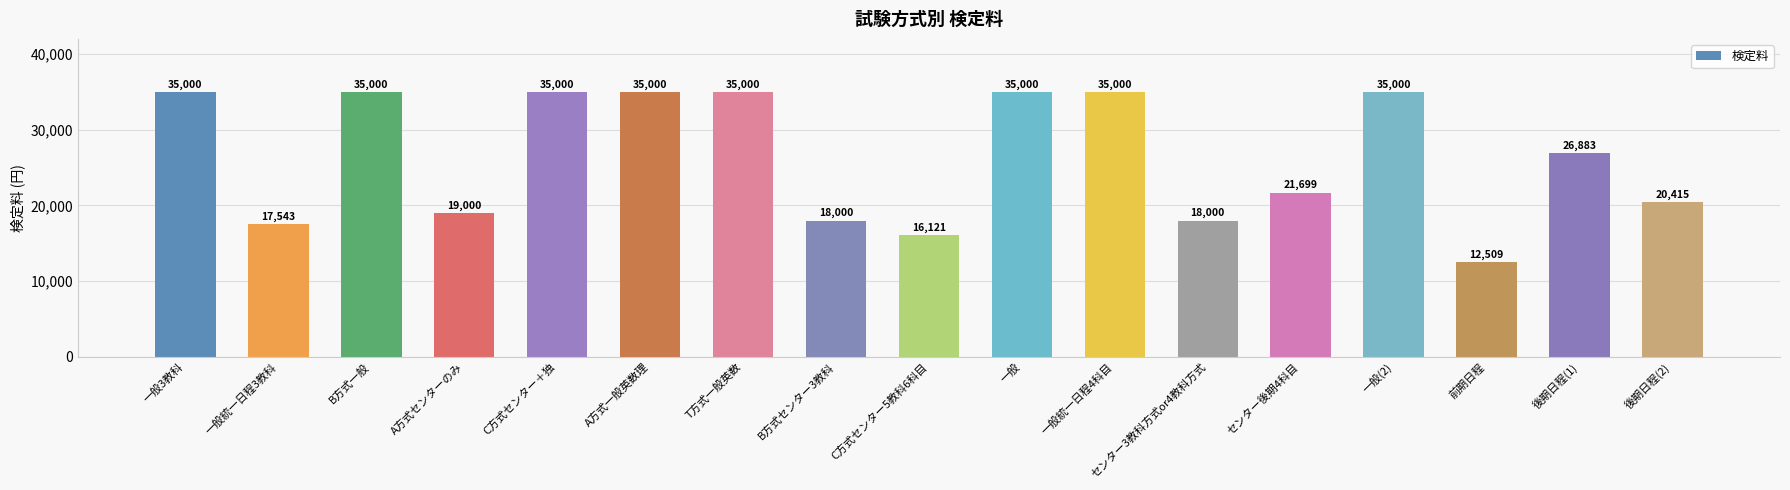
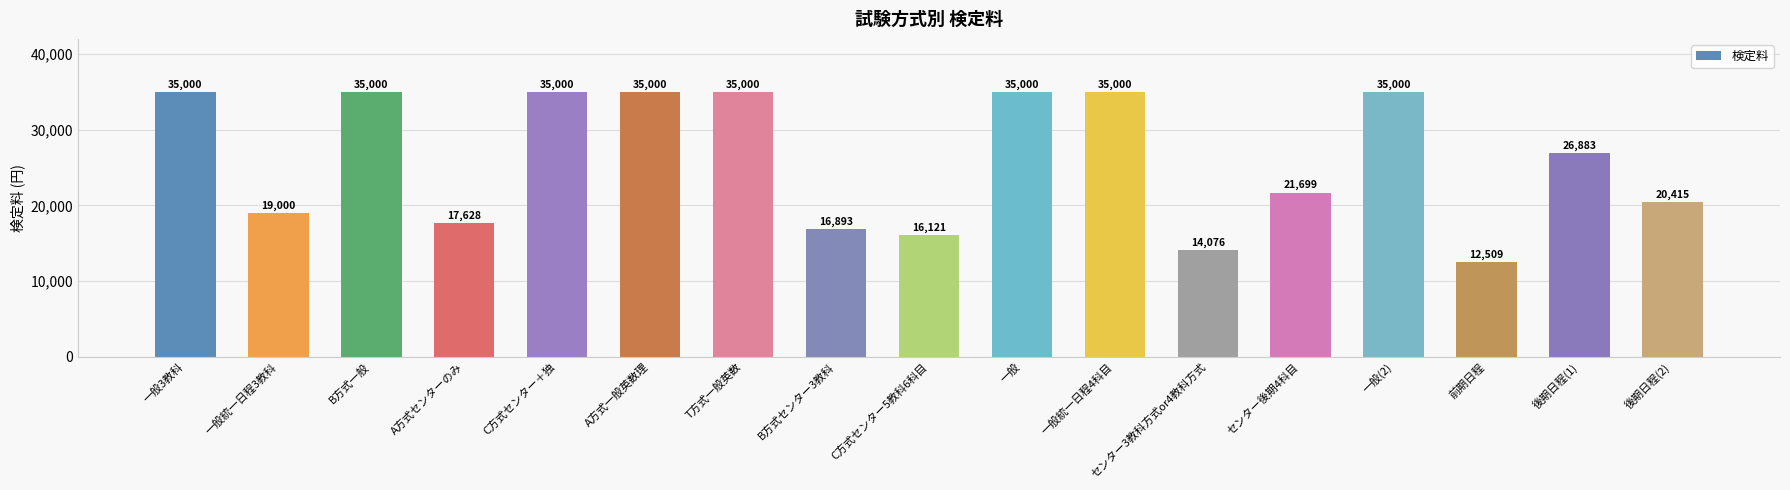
一般統一日程3教科: 17,543 -> 19,000
A方式センターのみ: 19,000 -> 17,628
B方式センター3教科: 18,000 -> 16,893
センター3教科方式or4教科方式: 18,000 -> 14,076
